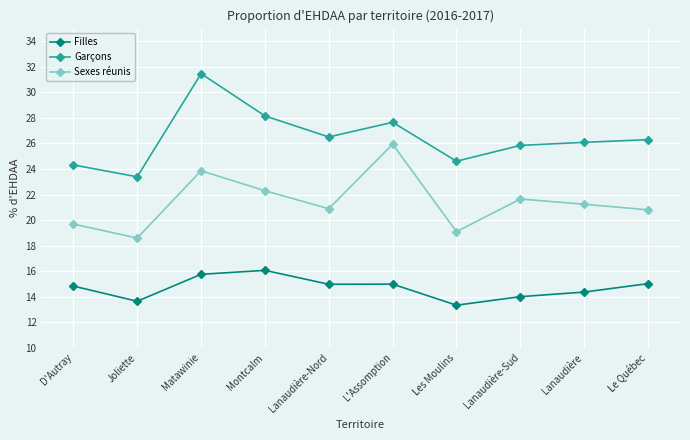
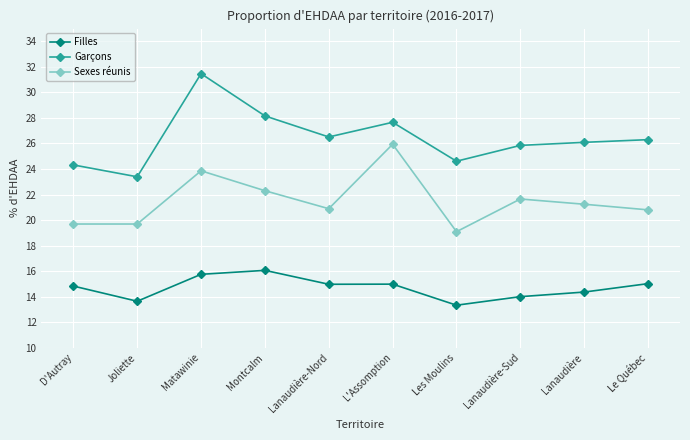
Sexes réunis, Joliette: 18.6 -> 19.7
